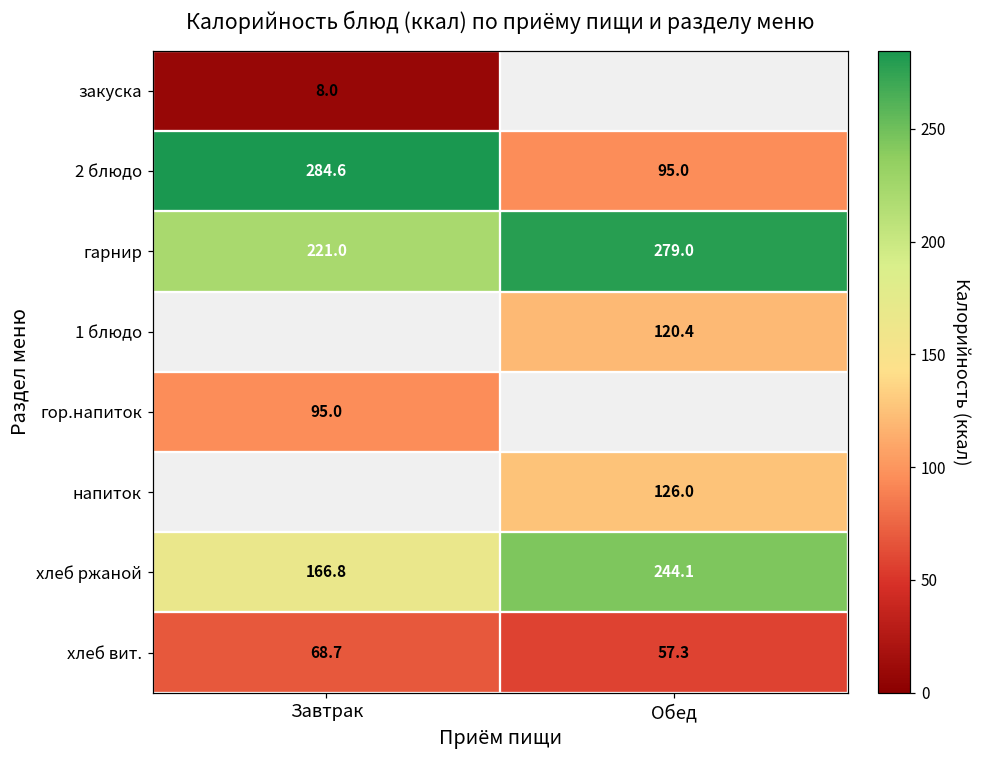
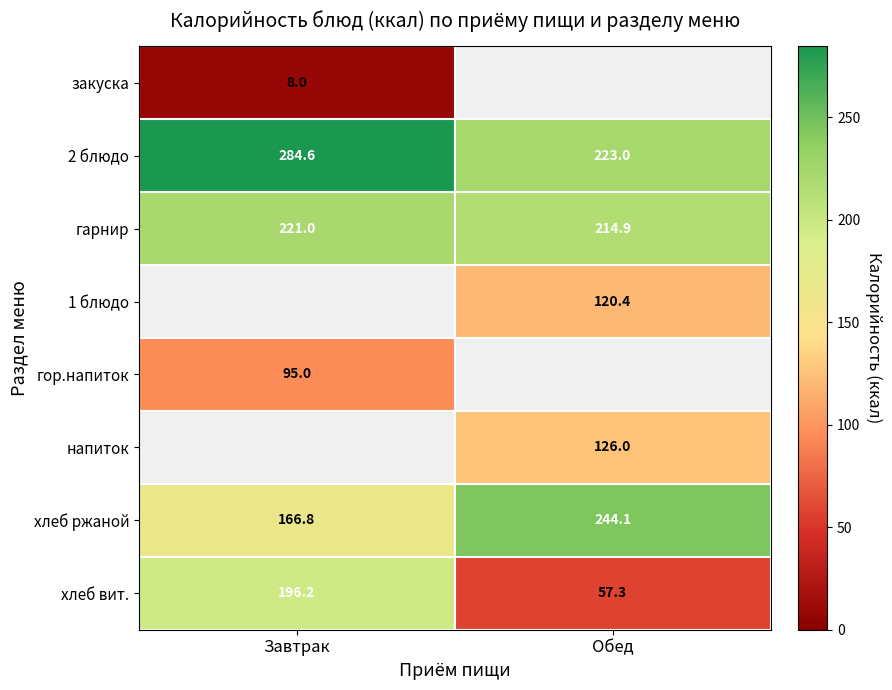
2 блюдо, Обед: 95.0 -> 223.0
гарнир, Обед: 279.0 -> 214.9
хлеб вит., Завтрак: 68.7 -> 196.2
